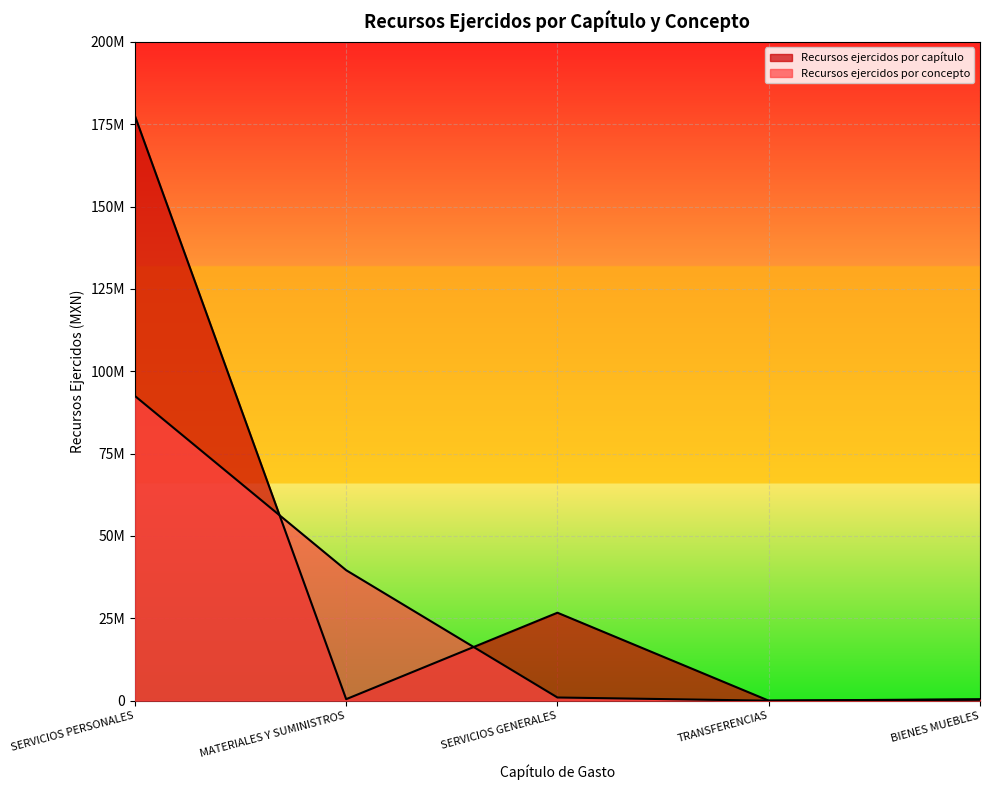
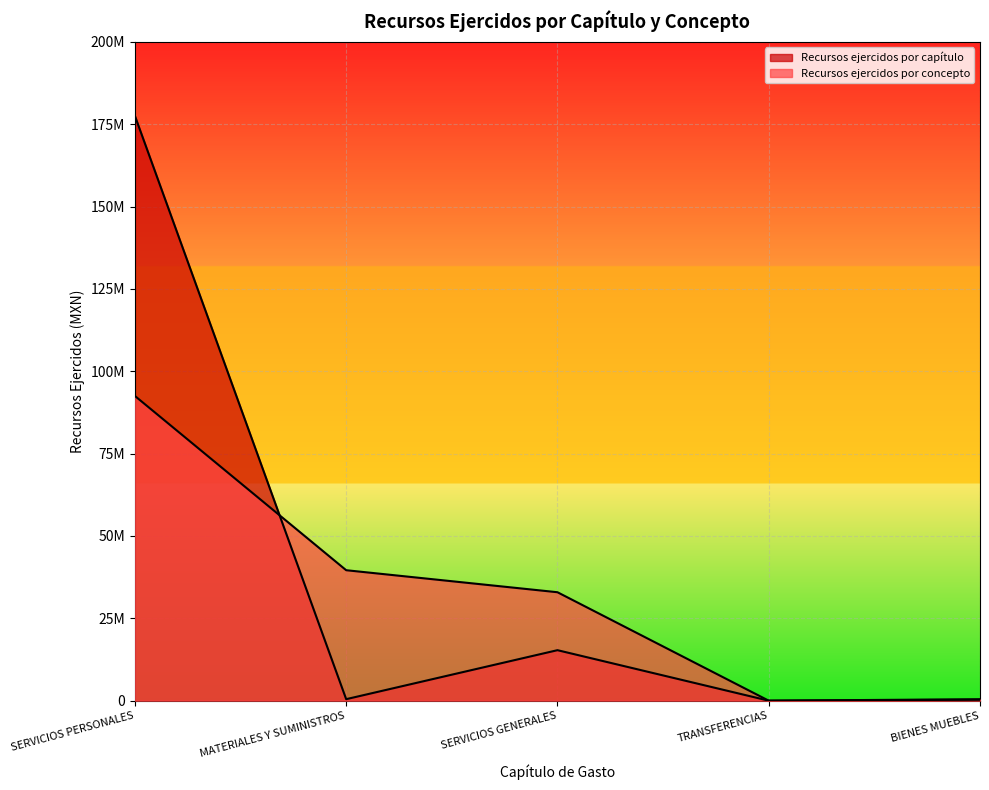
Recursos ejercidos por capítulo, SERVICIOS GENERALES: 27000000 -> 15000000
Recursos ejercidos por concepto, SERVICIOS GENERALES: 1000000 -> 33000000
